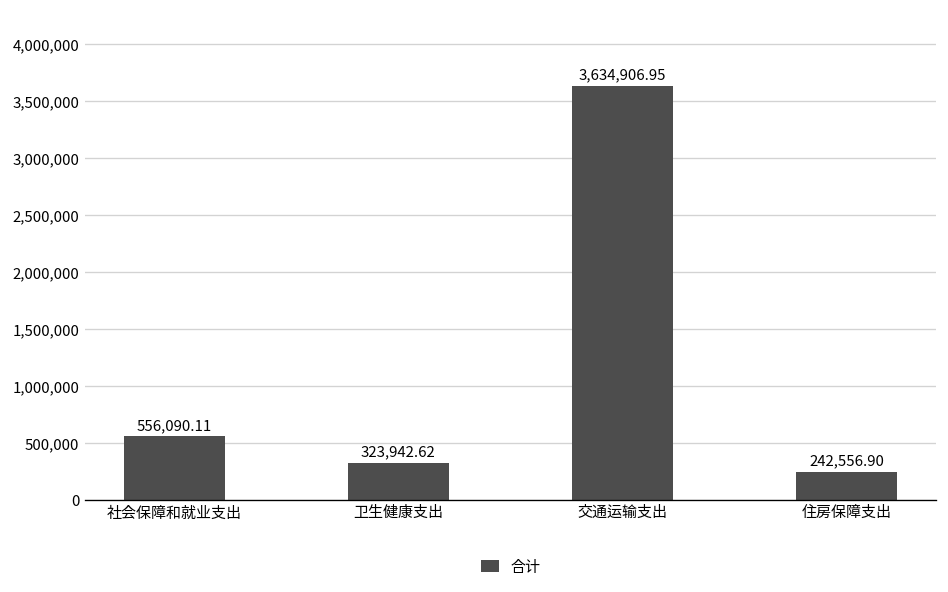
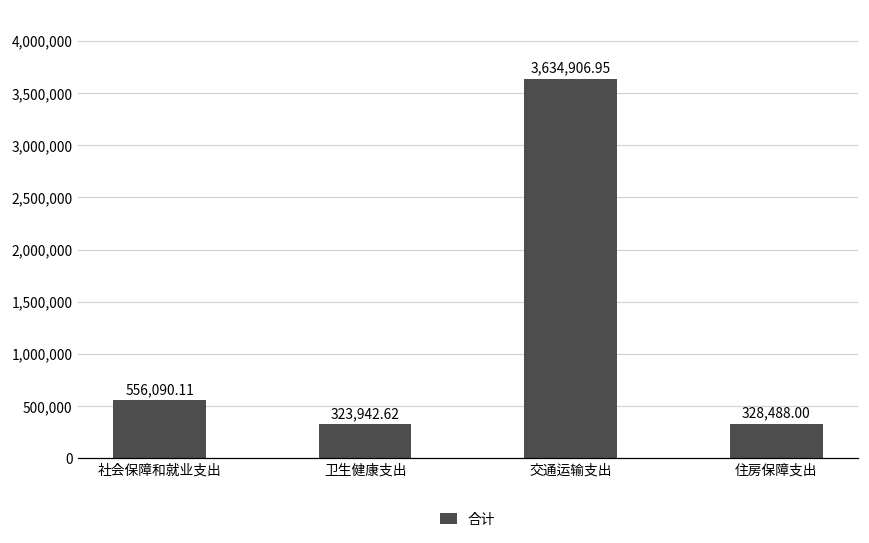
住房保障支出: 242,556.90 -> 328,488.00
